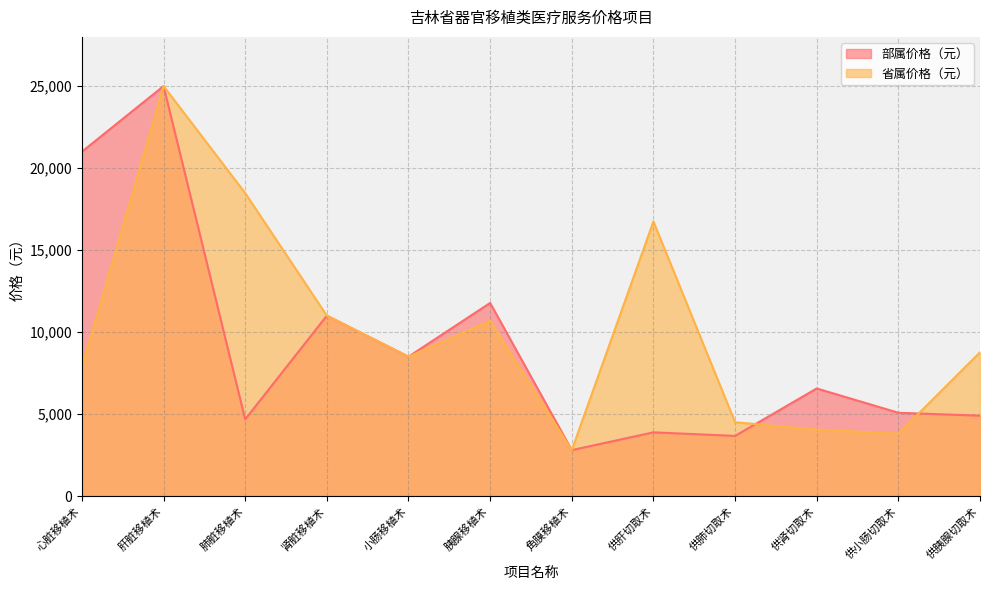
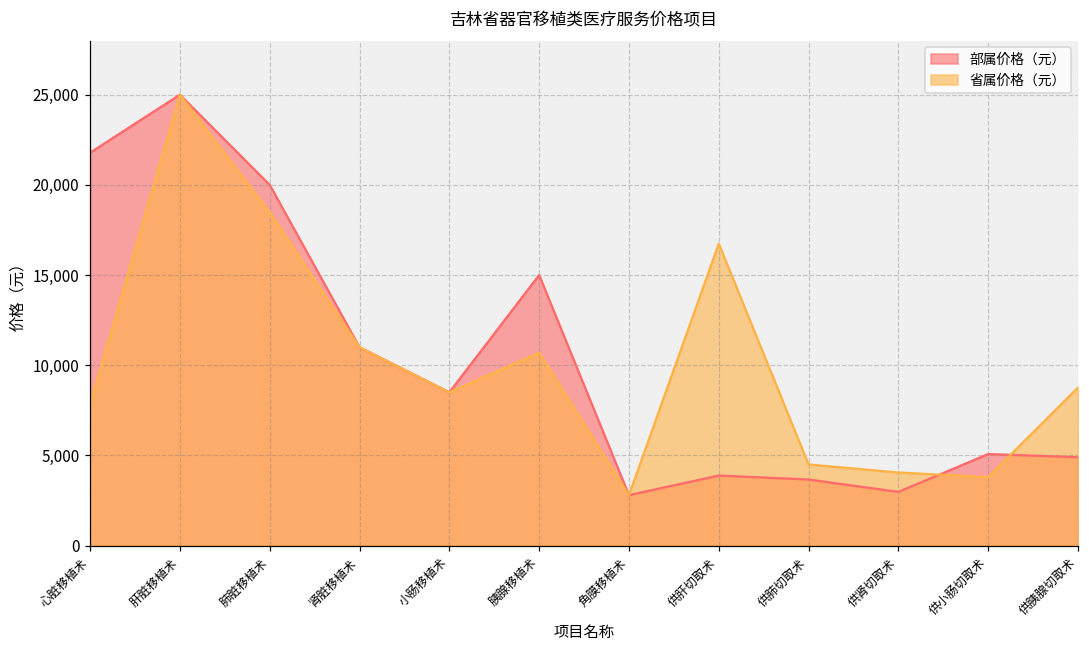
部属价格（元）, 心脏移植术: 21,000 -> 21,800
部属价格（元）, 肺脏移植术: 4,700 -> 20,000
部属价格（元）, 胰腺移植术: 11,800 -> 15,000
部属价格（元）, 供肾切取术: 6,600 -> 3,000
